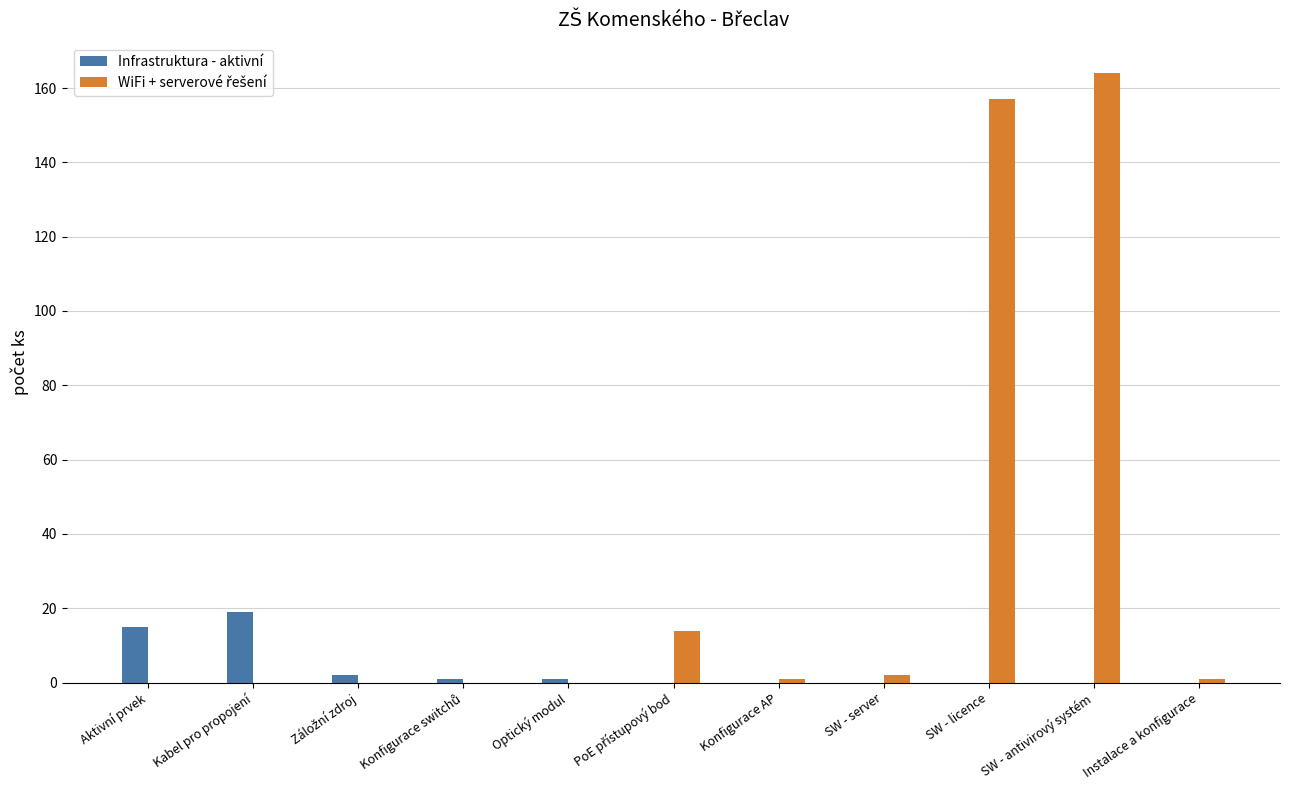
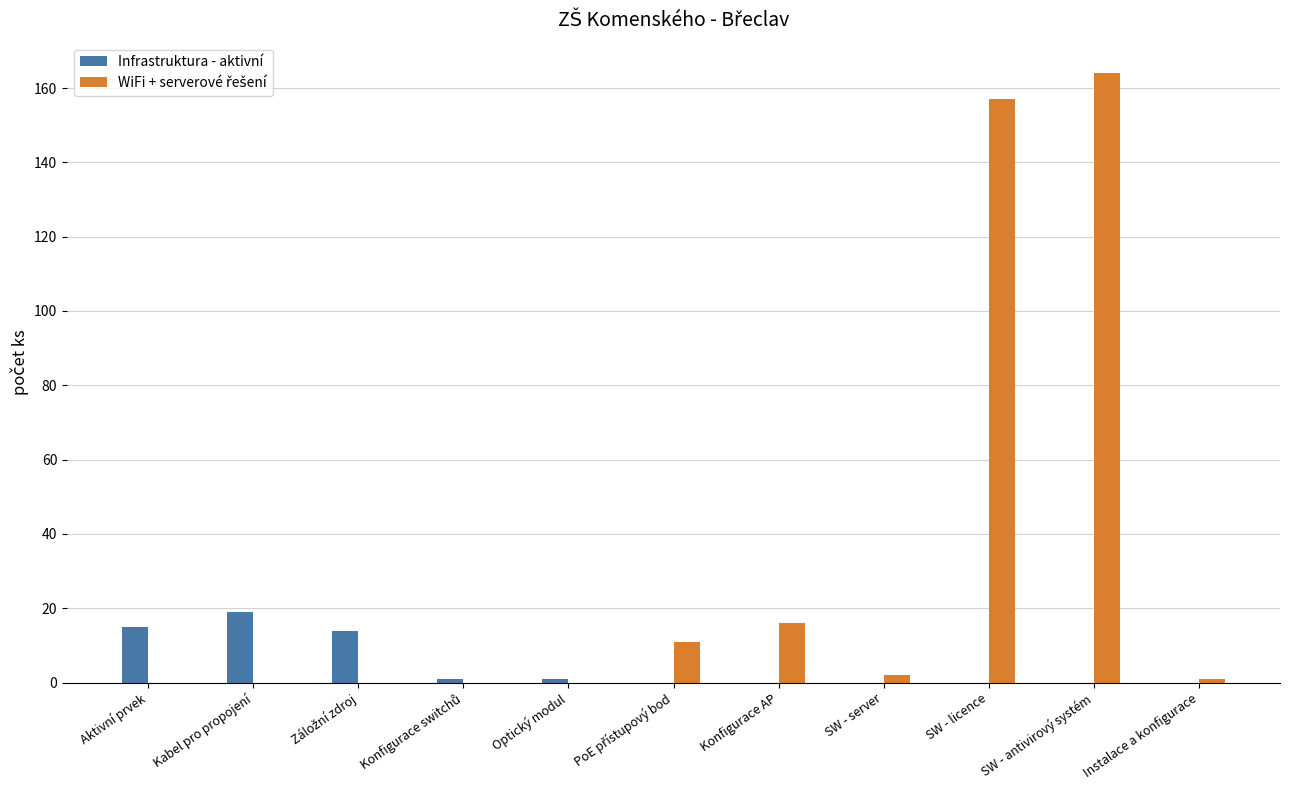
Infrastruktura - aktivní, Záložní zdroj: 2 -> 14
WiFi + serverové řešení, PoE přístupový bod: 14 -> 11
WiFi + serverové řešení, Konfigurace AP: 1 -> 16
